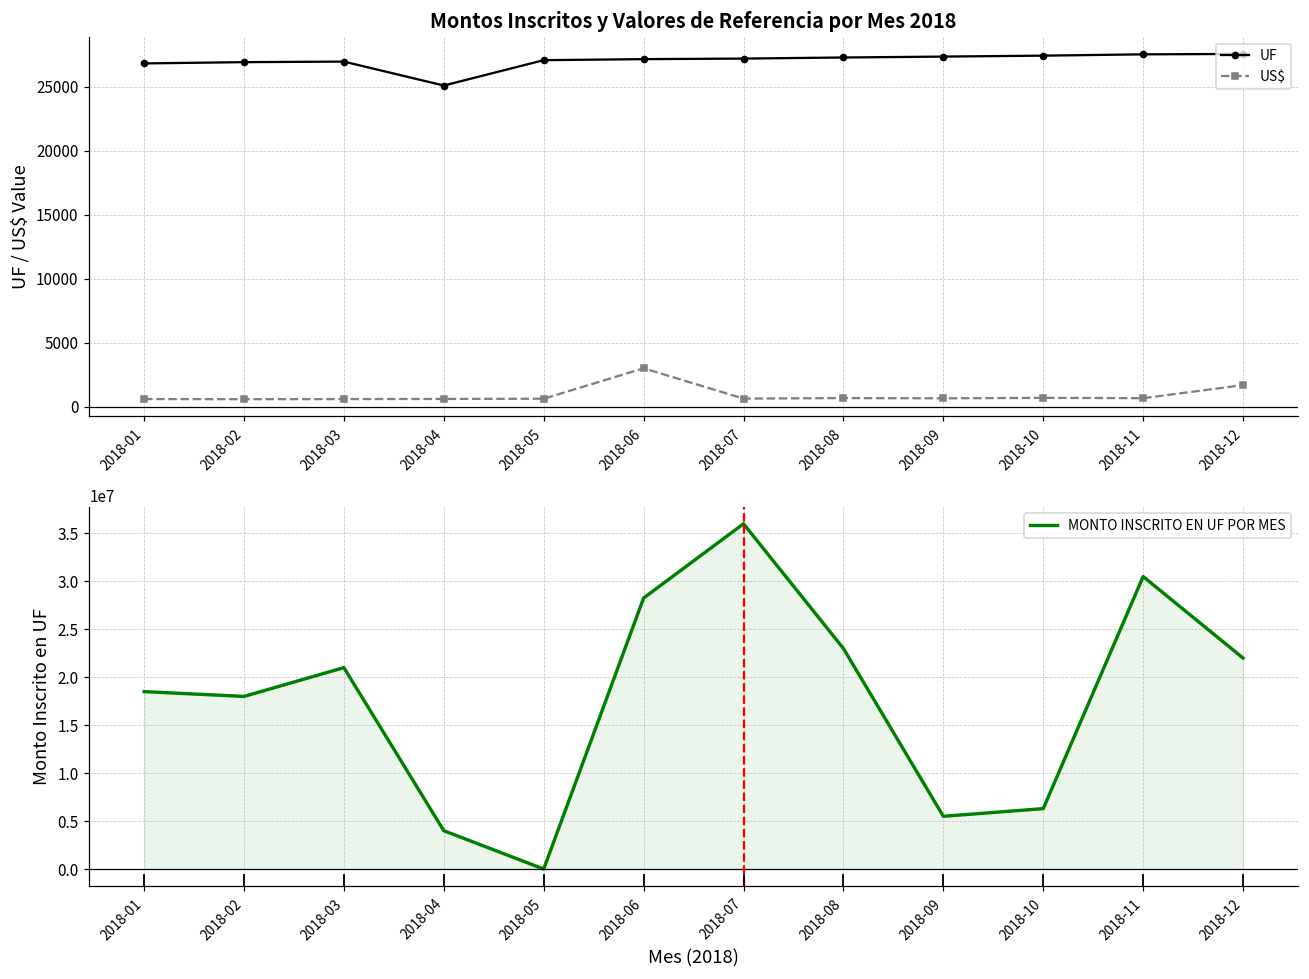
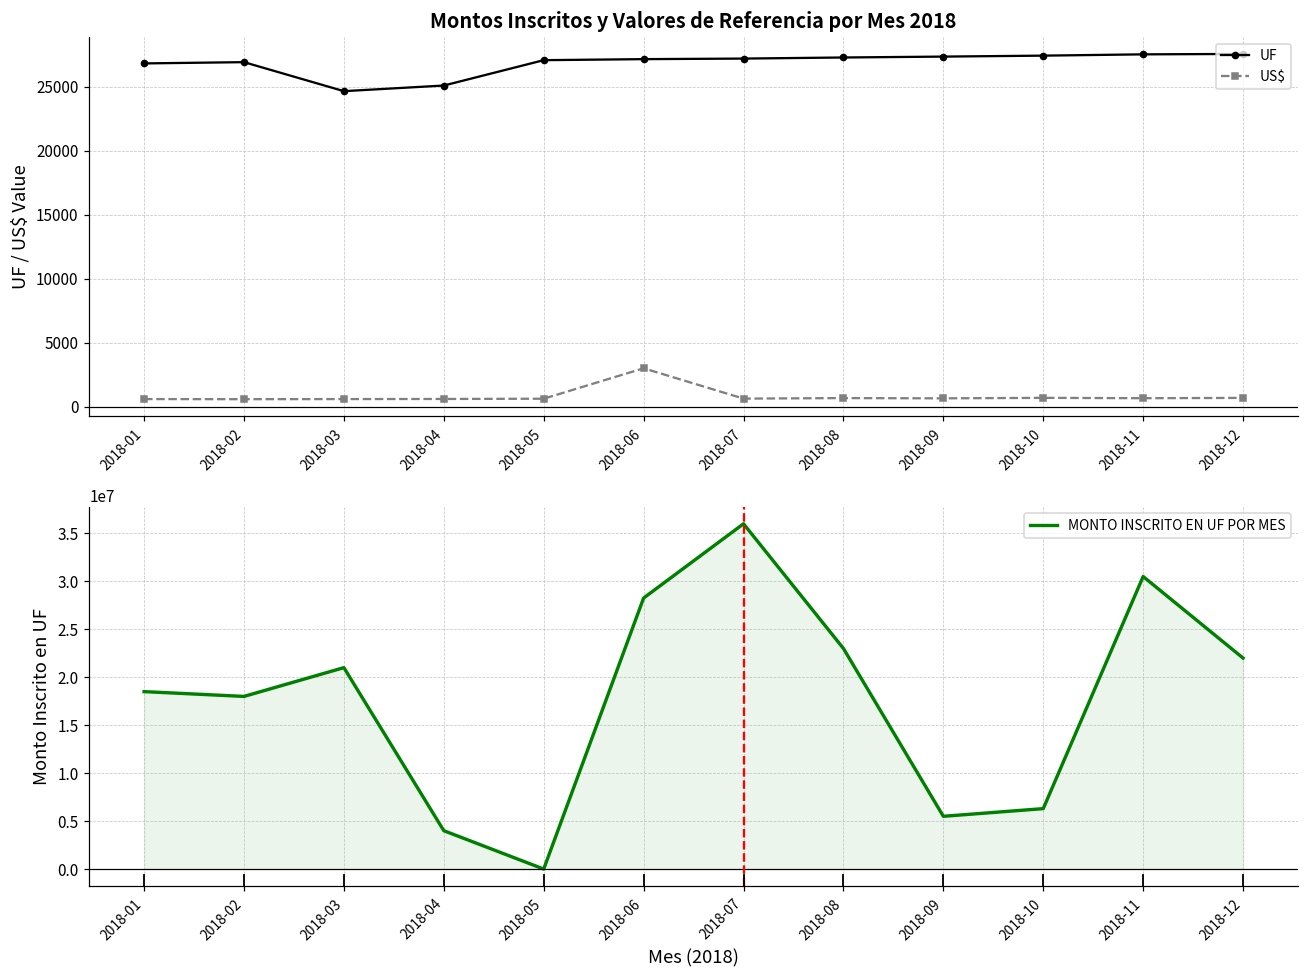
Montos Inscritos y Valores de Referencia por Mes 2018, UF, 2018-03: 27000 -> 24700
Montos Inscritos y Valores de Referencia por Mes 2018, US$, 2018-12: 1700 -> 700
